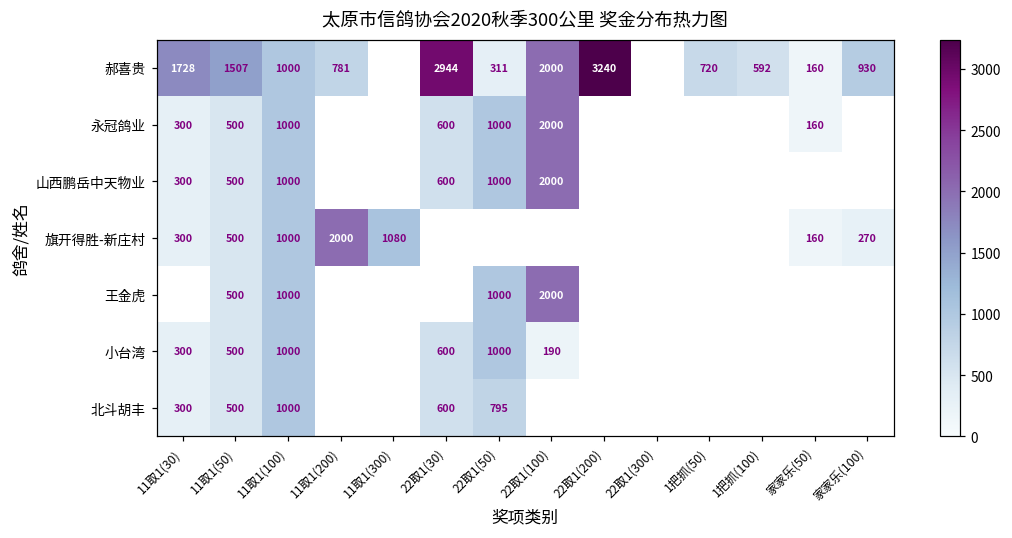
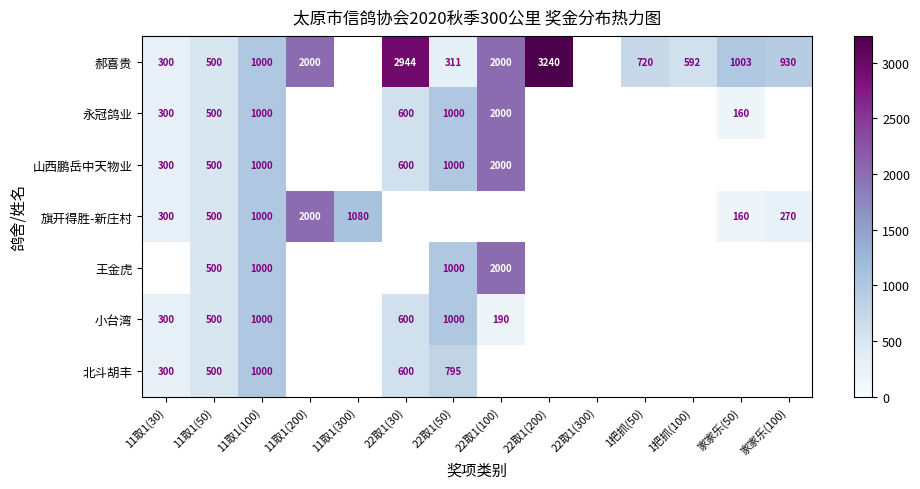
郝喜贵, 11取1(30): 1728 -> 300
郝喜贵, 11取1(50): 1507 -> 500
郝喜贵, 11取1(200): 781 -> 2000
郝喜贵, 家家乐(50): 160 -> 1003
